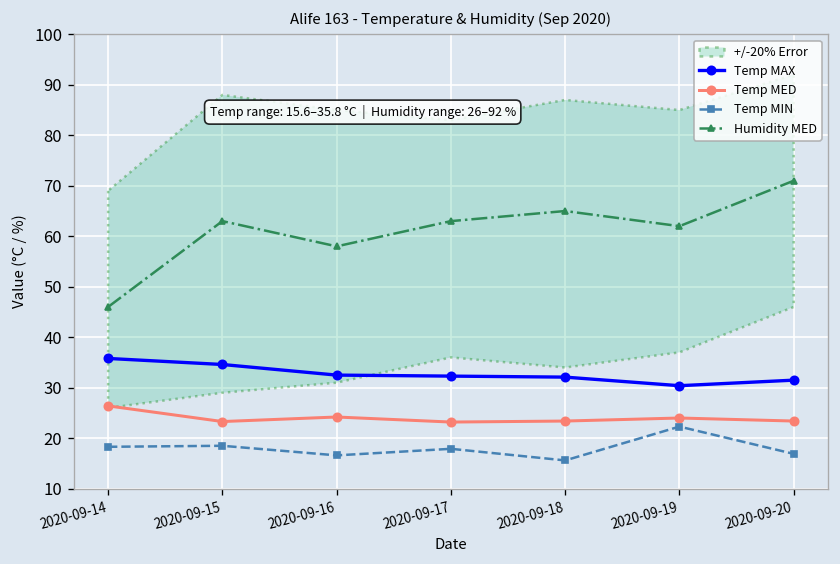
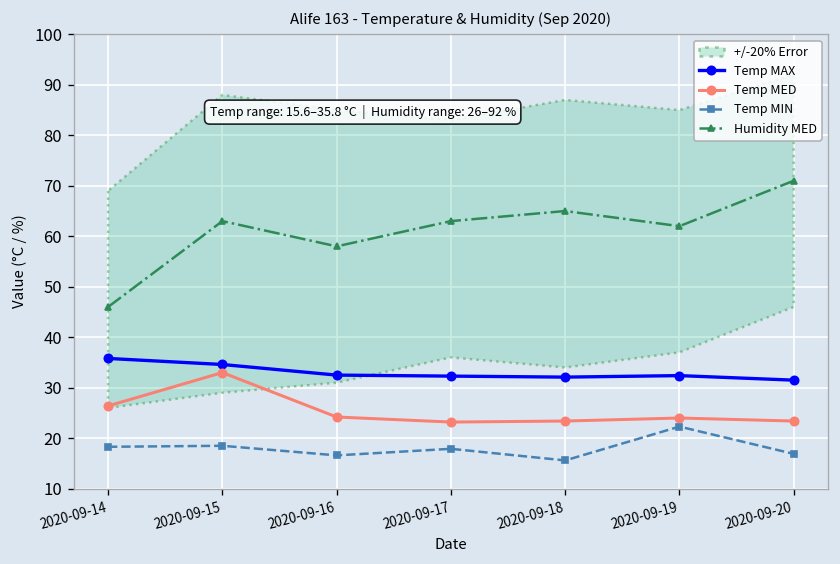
Temp MED, 2020-09-15: 23 -> 33
Temp MAX, 2020-09-19: 30 -> 32
